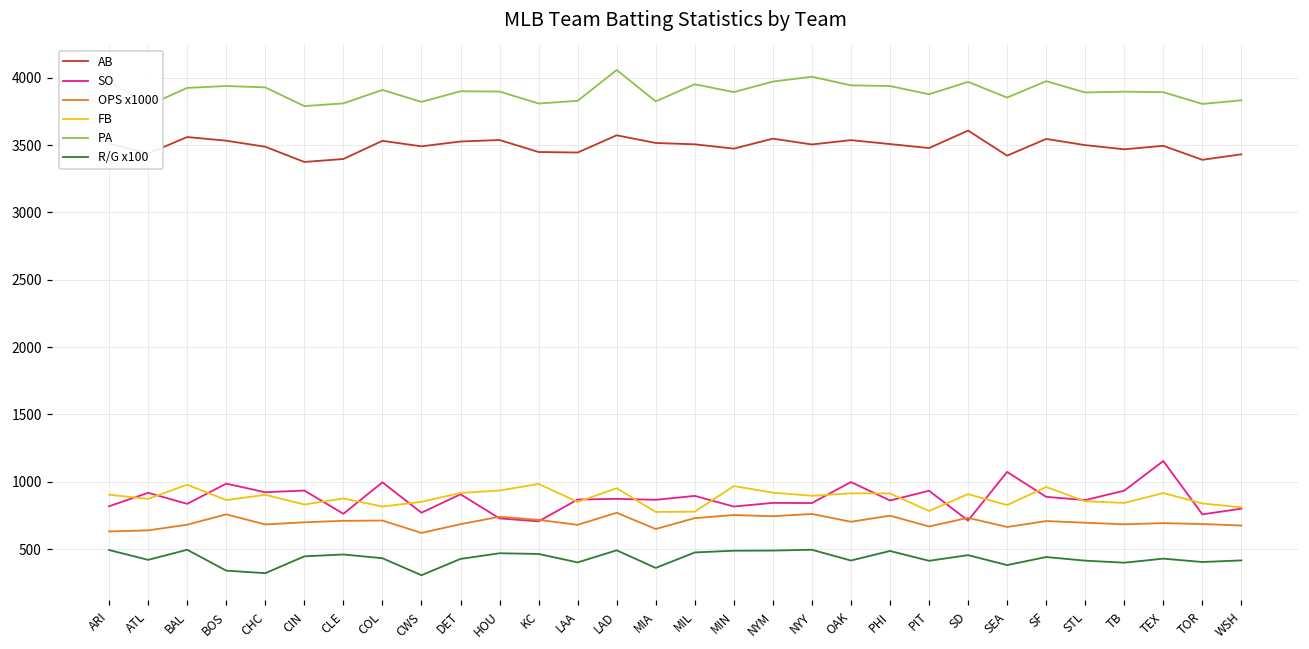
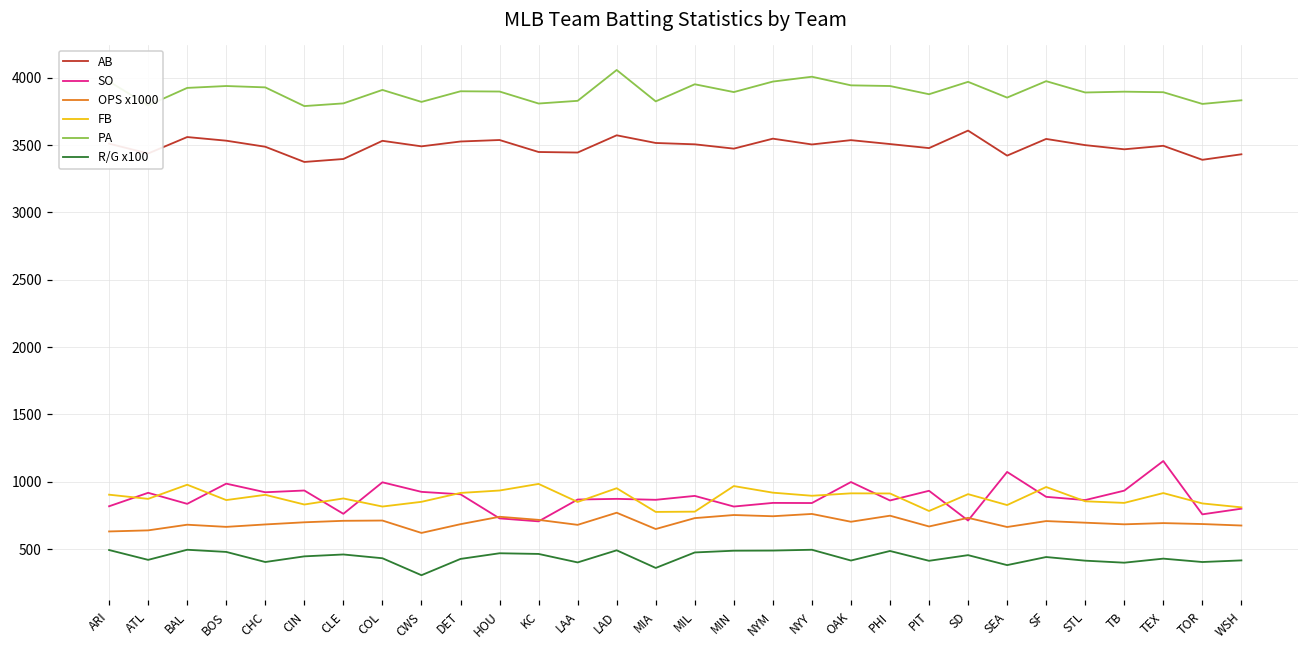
OPS x1000, BOS: 760 -> 670
R/G x100, BOS: 340 -> 480
R/G x100, CHC: 320 -> 400
SO, CWS: 770 -> 930
